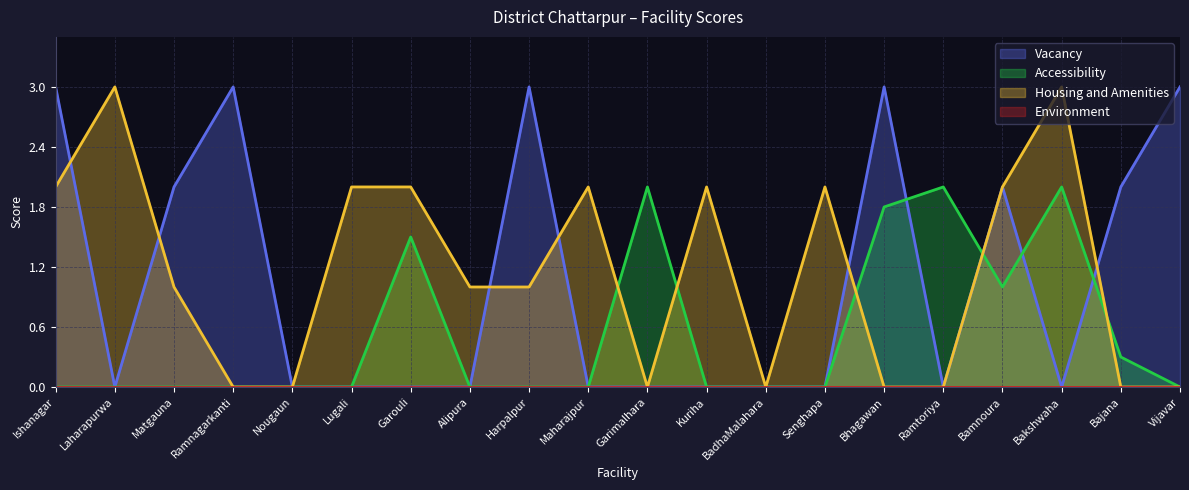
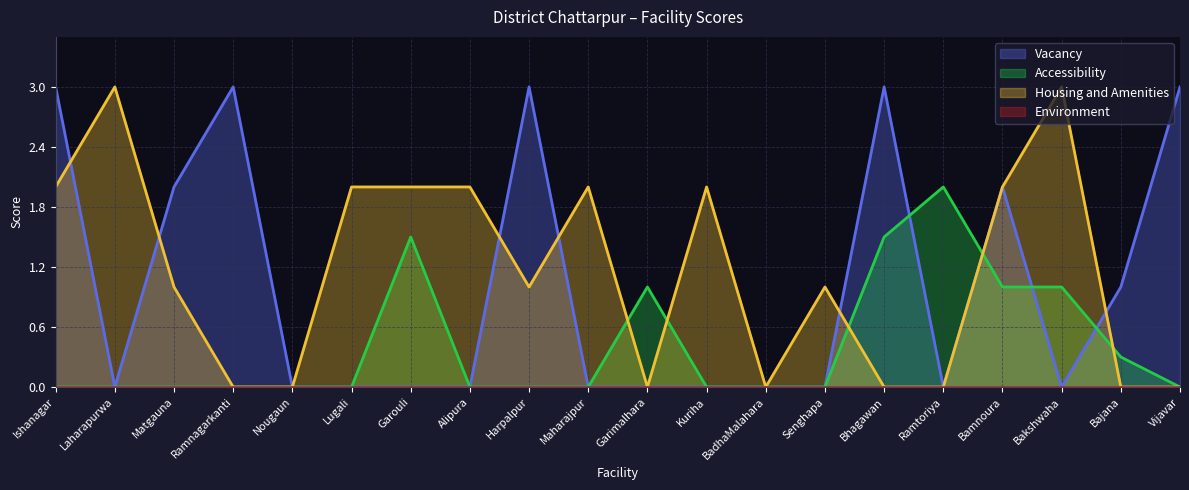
Housing and Amenities, Alipura: 1 -> 2
Accessibility, Garimalhara: 2 -> 1
Housing and Amenities, Senghapa: 2 -> 1
Accessibility, Bhagawan: 1.8 -> 1.5
Accessibility, Bakshwaha: 2 -> 1
Vacancy, Bajana: 2 -> 1
